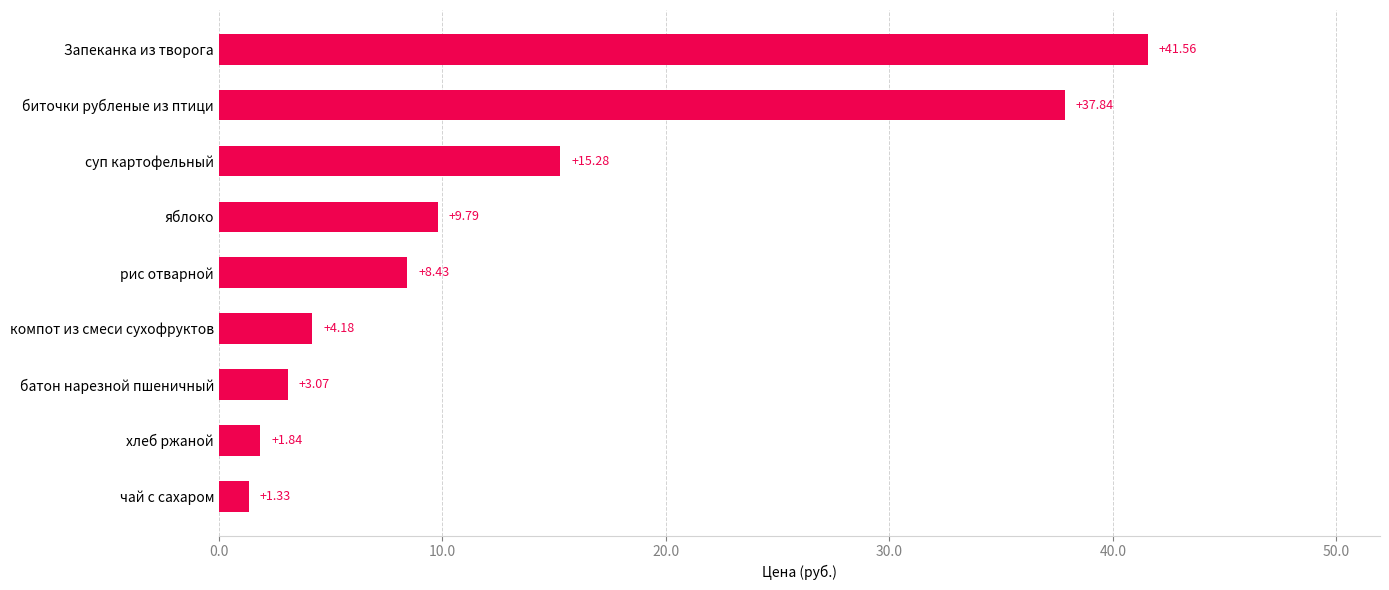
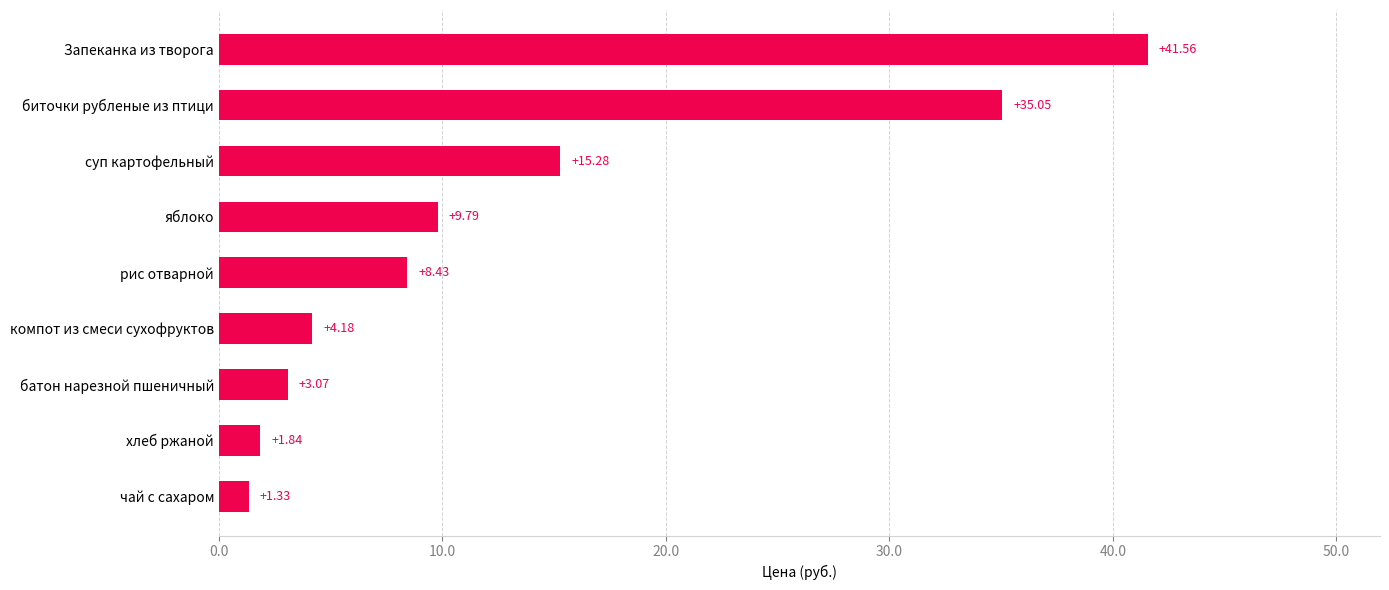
биточки рубленые из птици: +37.84 -> +35.05
